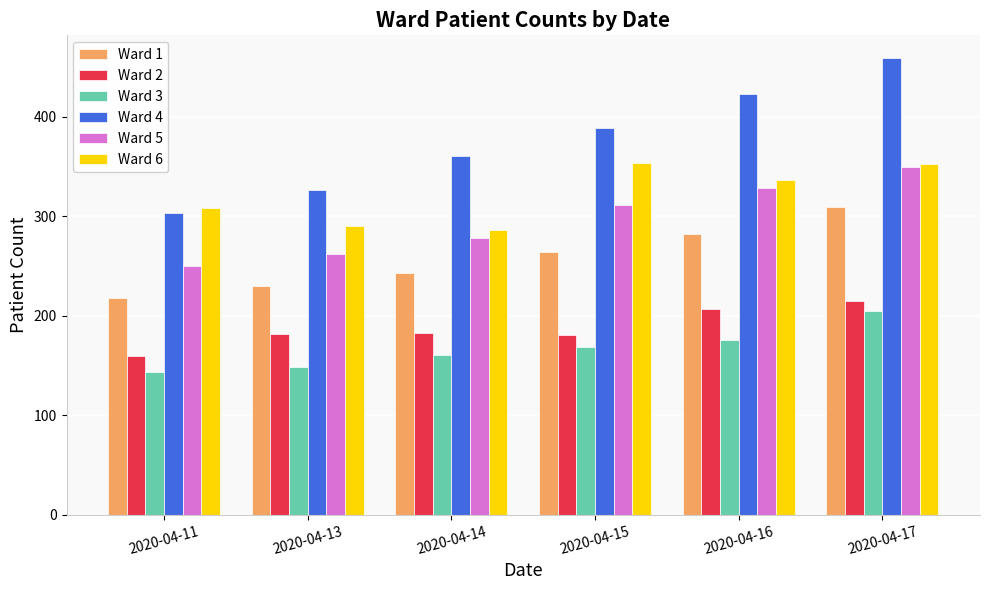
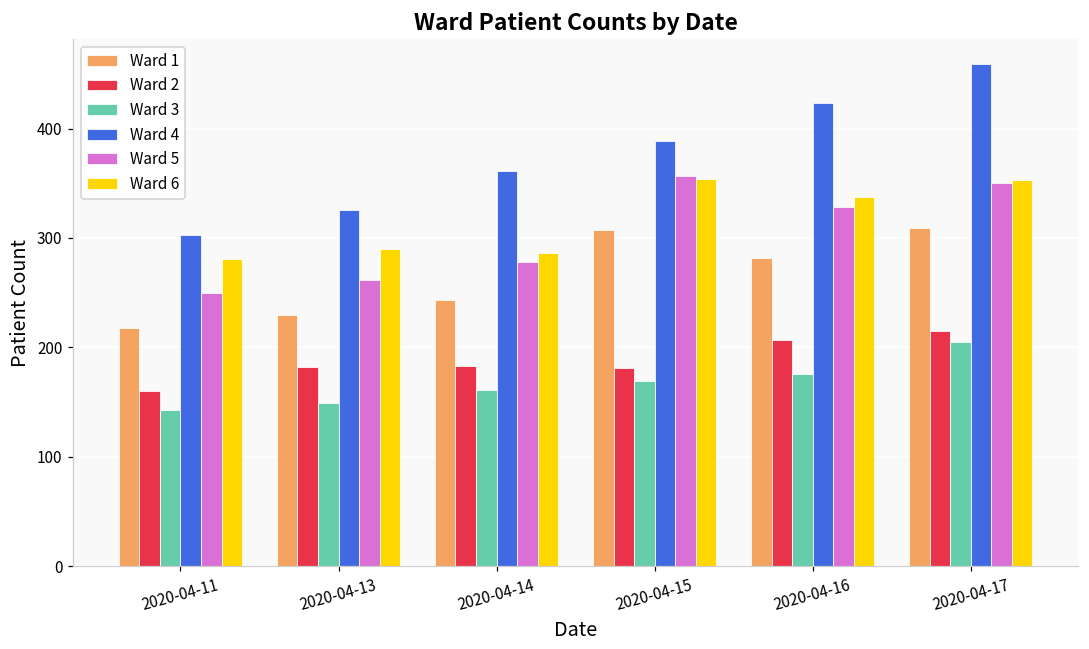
Ward 6, 2020-04-11: 310 -> 280
Ward 1, 2020-04-15: 260 -> 310
Ward 5, 2020-04-15: 310 -> 360
